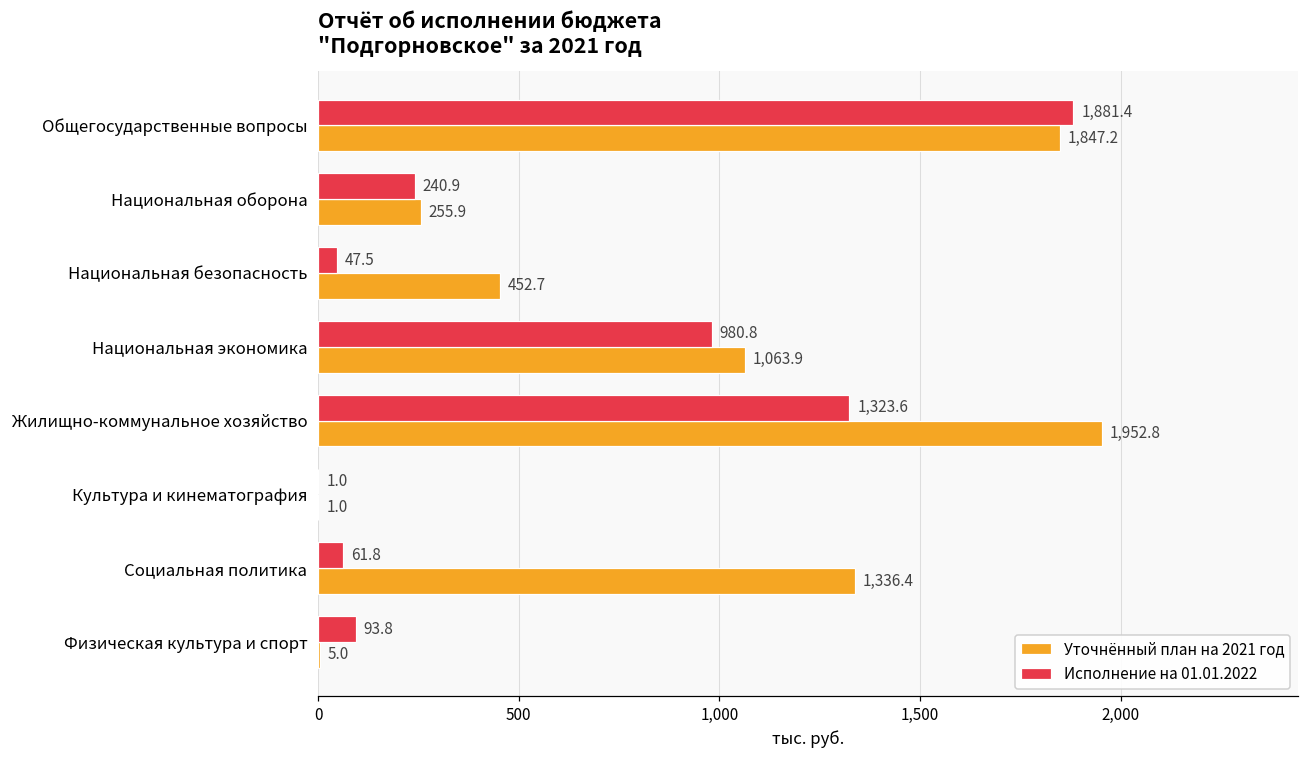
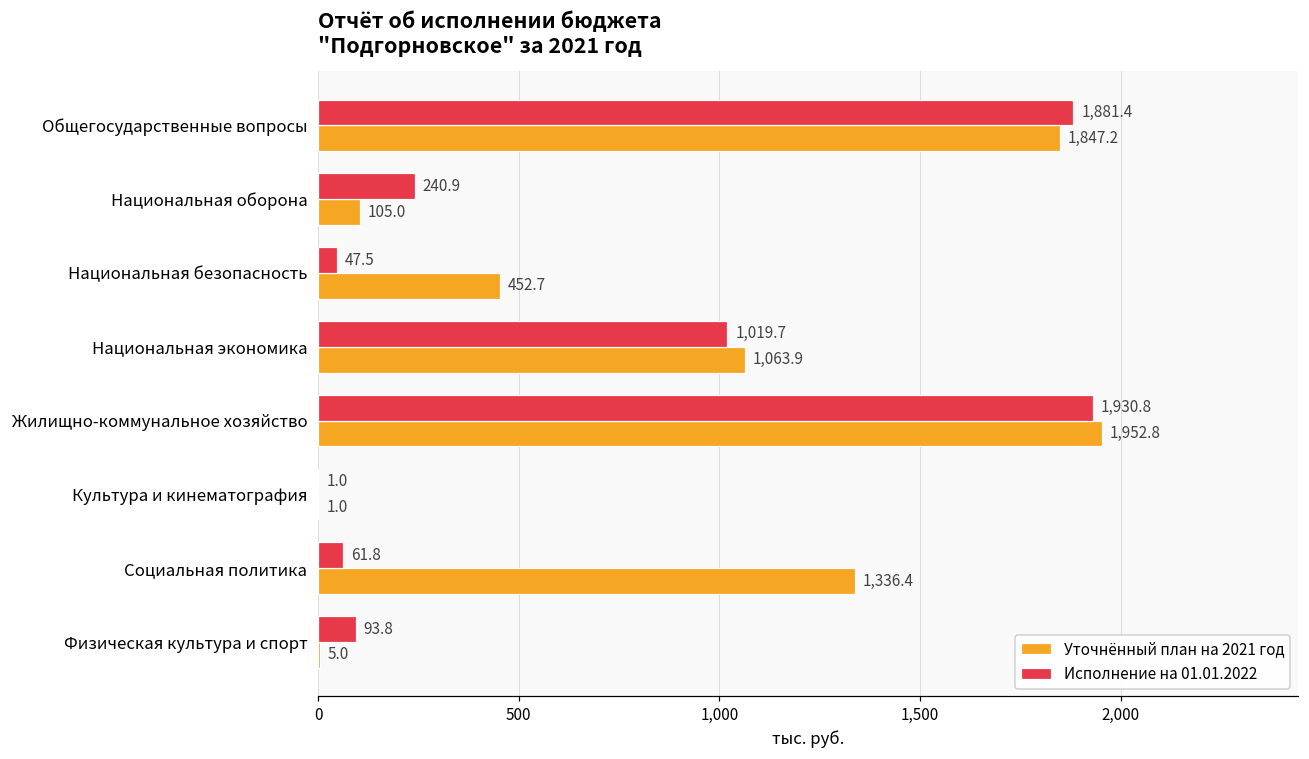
Уточнённый план на 2021 год, Национальная оборона: 255.9 -> 105.0
Исполнение на 01.01.2022, Национальная экономика: 980.8 -> 1,019.7
Исполнение на 01.01.2022, Жилищно-коммунальное хозяйство: 1,323.6 -> 1,930.8
